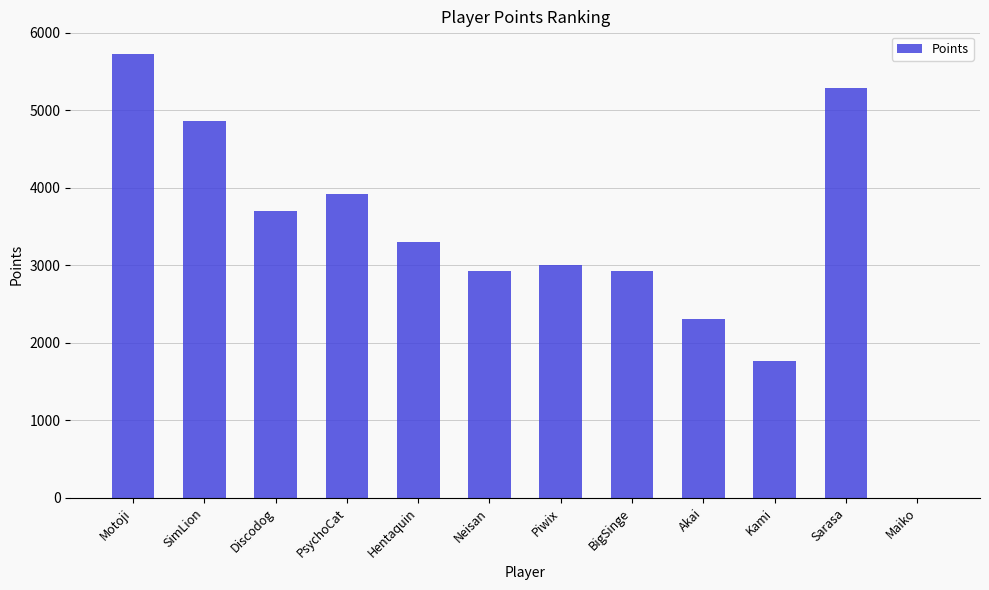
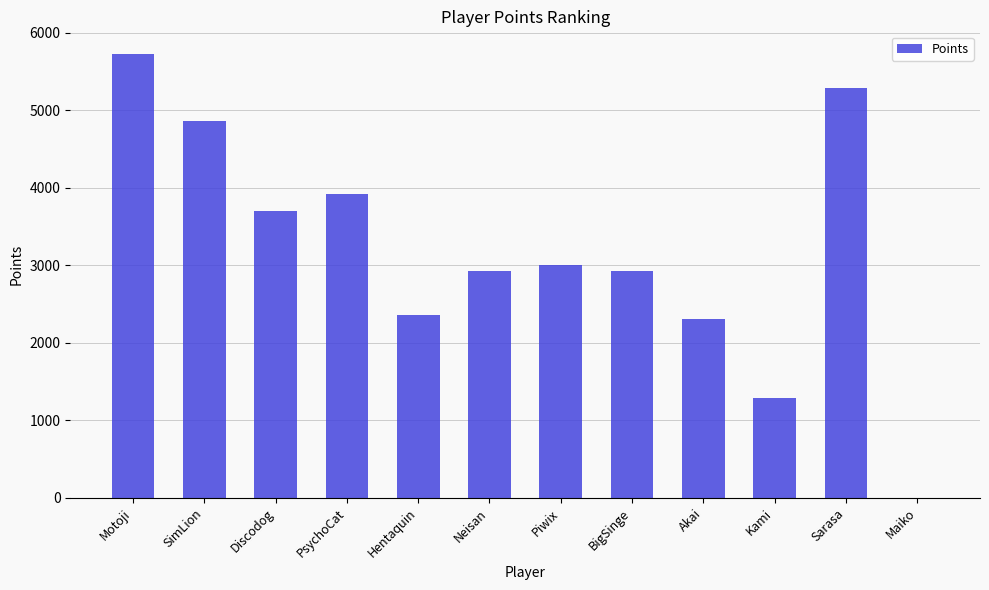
Hentaquin: 3300 -> 2400
Kami: 1800 -> 1300
